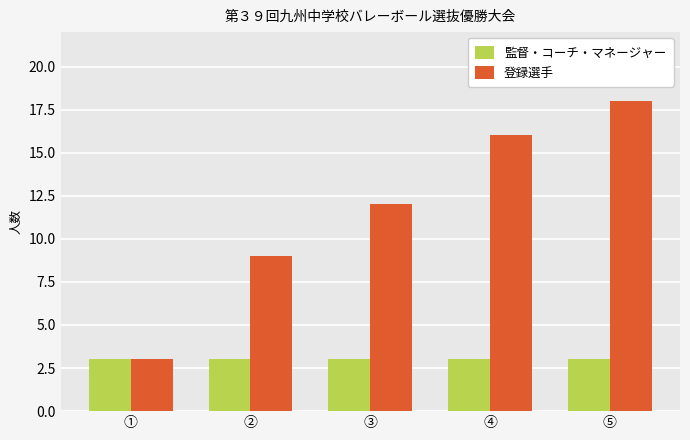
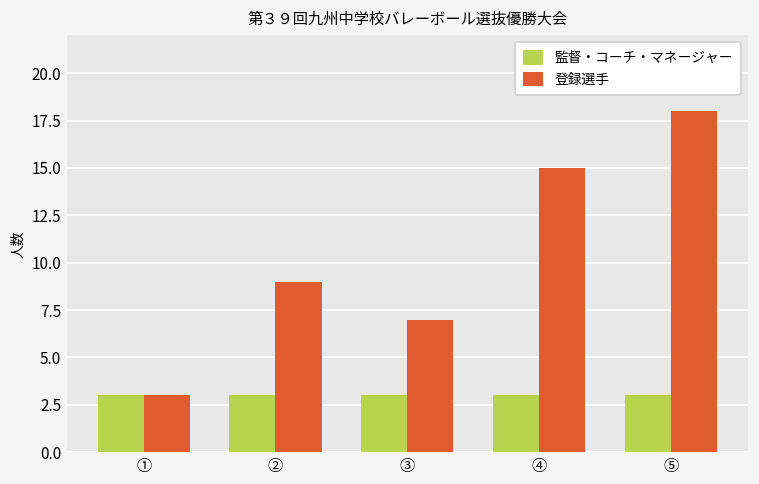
登録選手, ③: 12 -> 7
登録選手, ④: 16 -> 15
